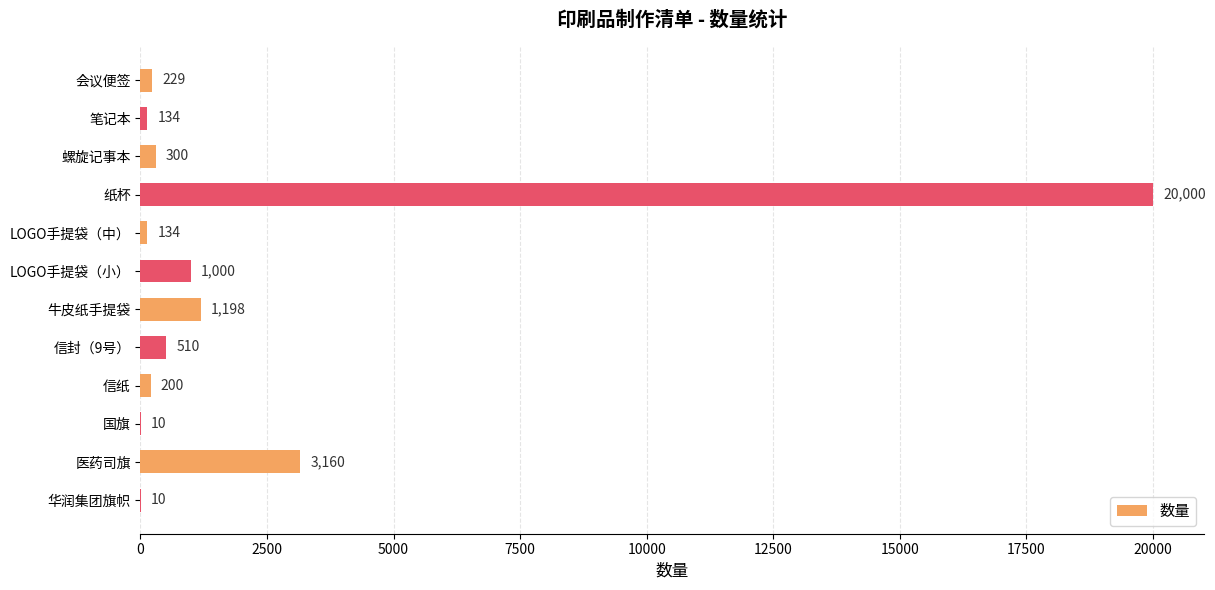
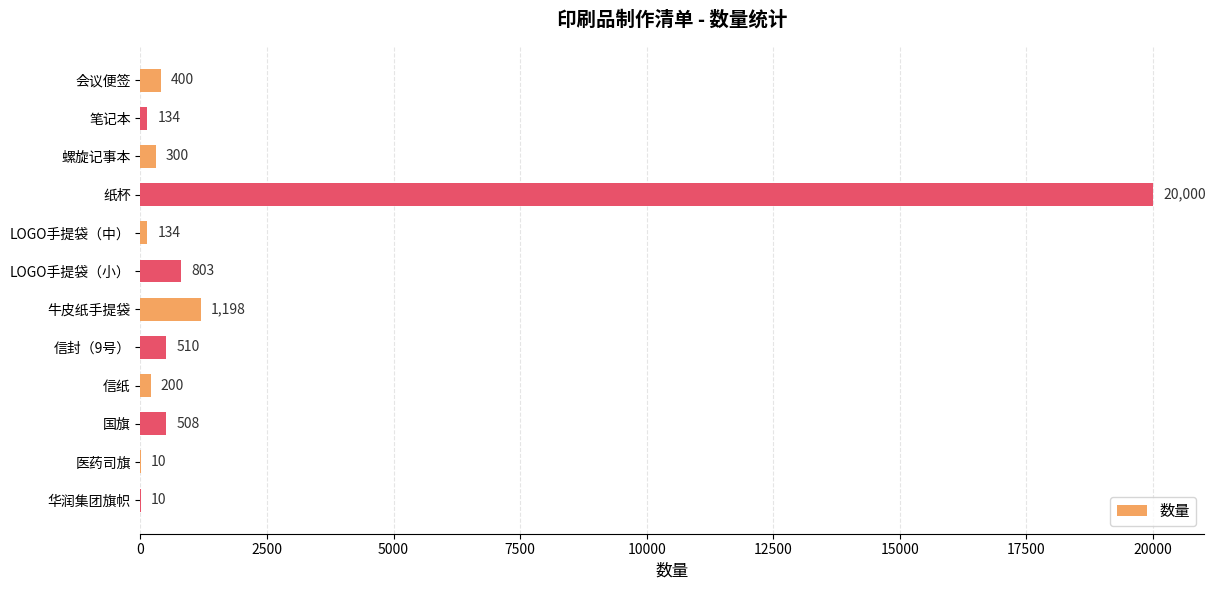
会议便签: 229 -> 400
LOGO手提袋（小）: 1,000 -> 803
国旗: 10 -> 508
医药司旗: 3,160 -> 10
